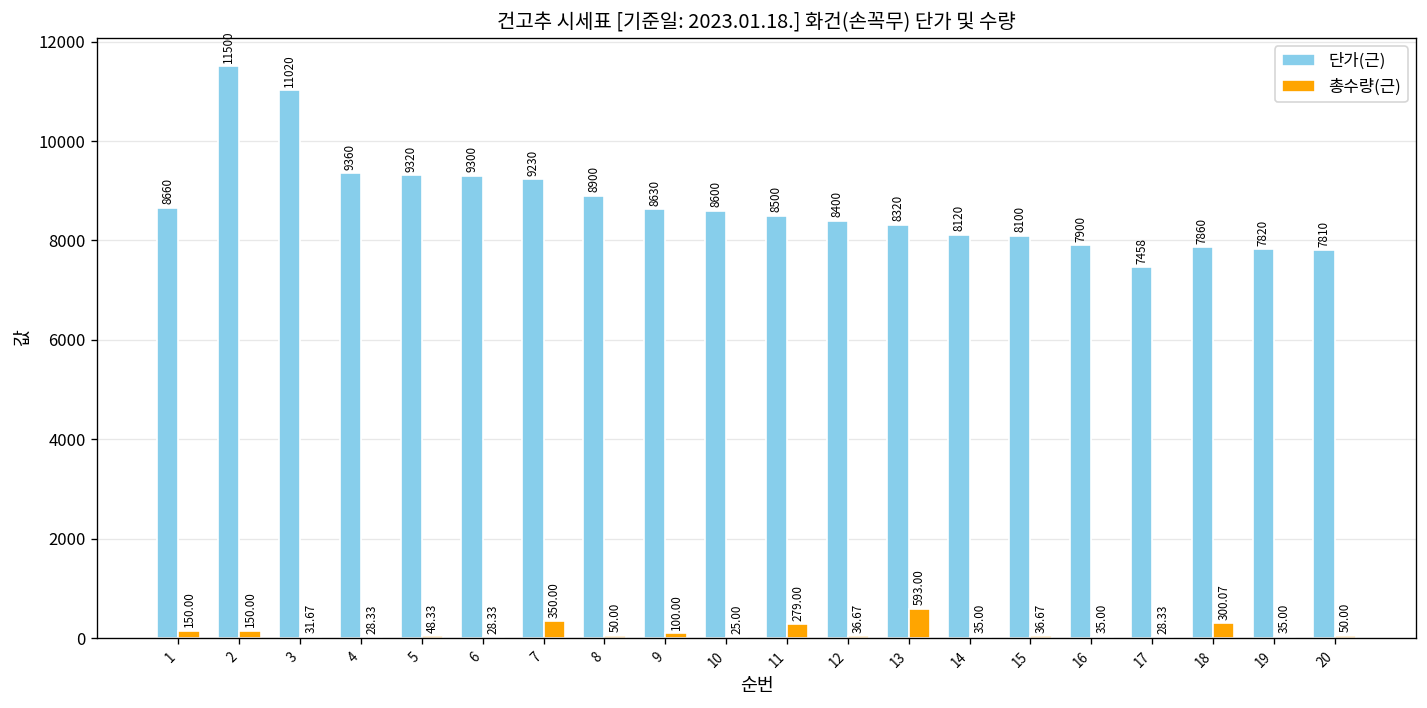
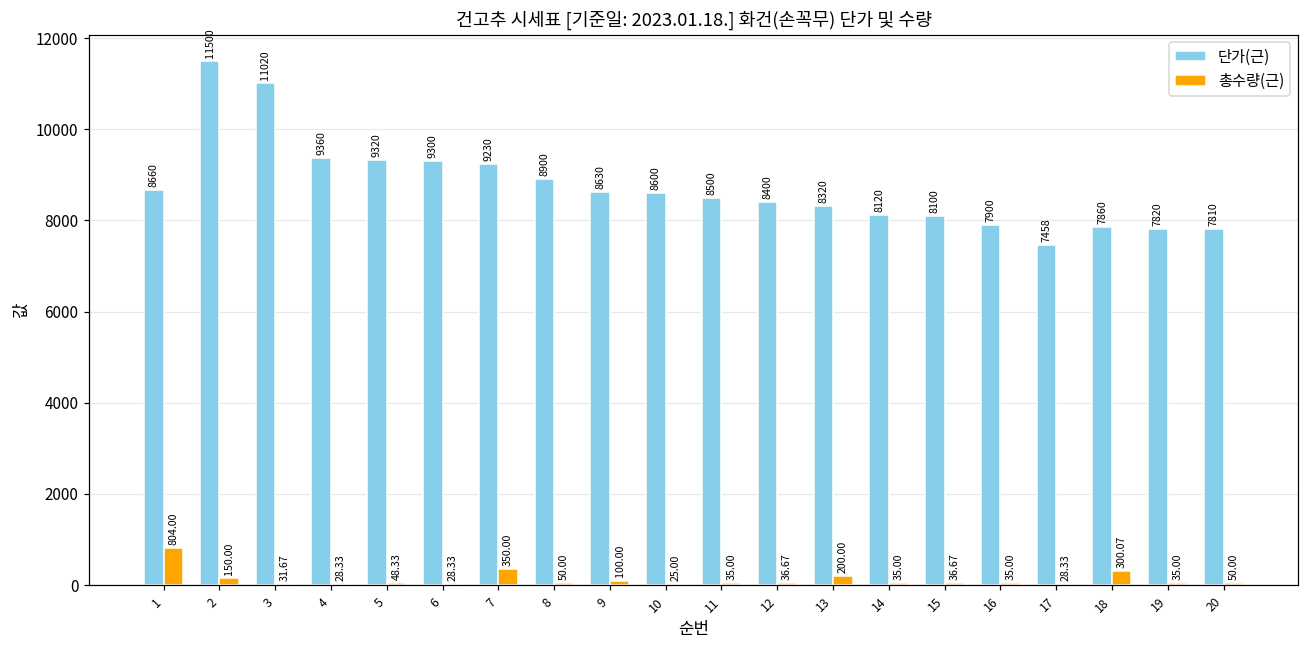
총수량(근), 1: 150.00 -> 804.00
총수량(근), 11: 279.00 -> 35.00
총수량(근), 13: 593.00 -> 200.00
